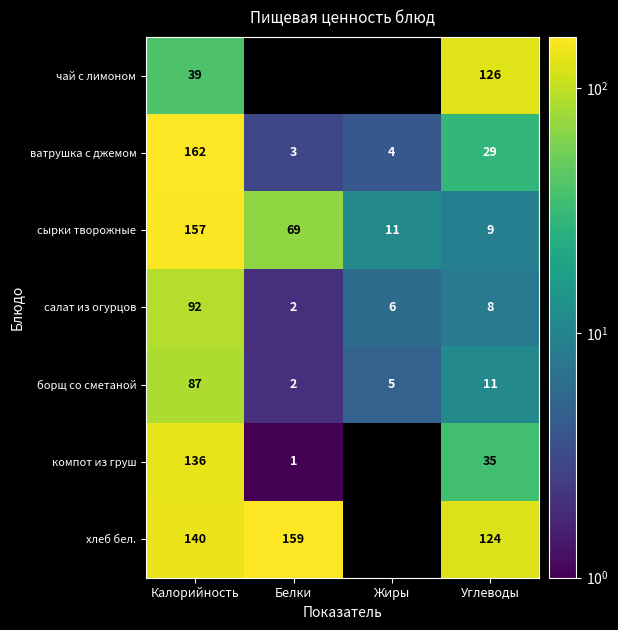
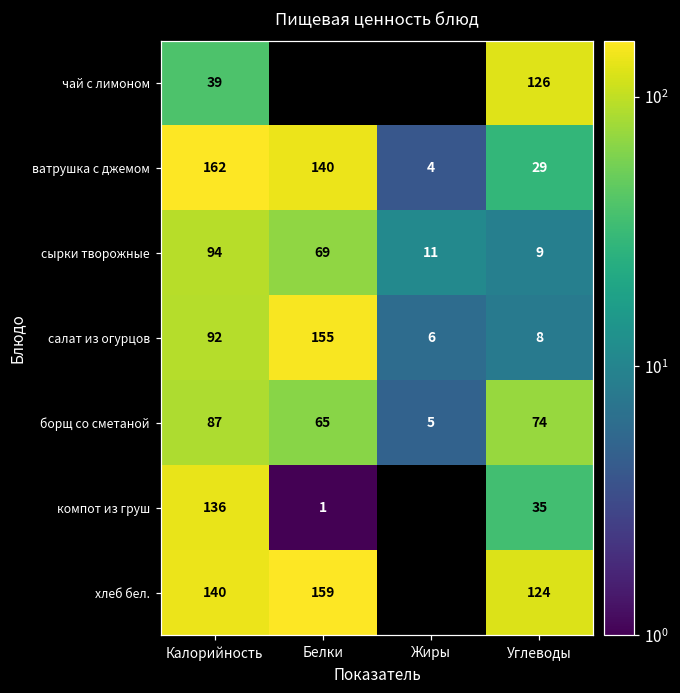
ватрушка с джемом, Белки: 3 -> 140
сырки творожные, Калорийность: 157 -> 94
салат из огурцов, Белки: 2 -> 155
борщ со сметаной, Белки: 2 -> 65
борщ со сметаной, Углеводы: 11 -> 74
